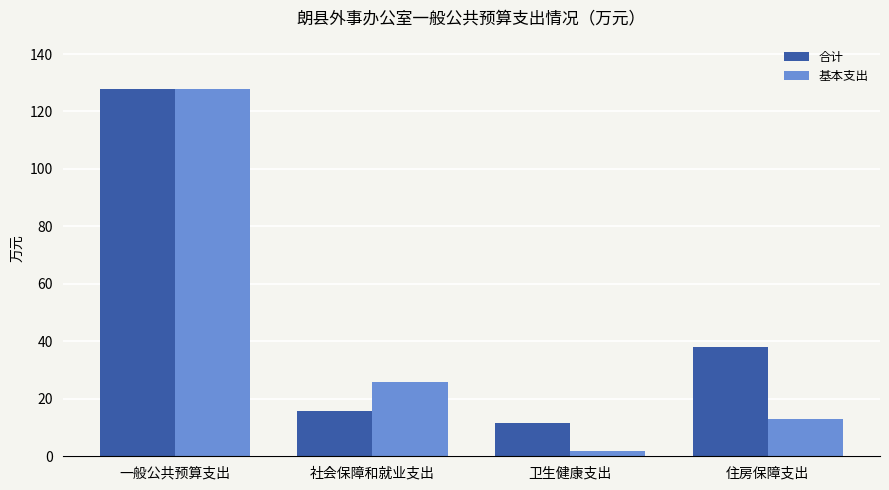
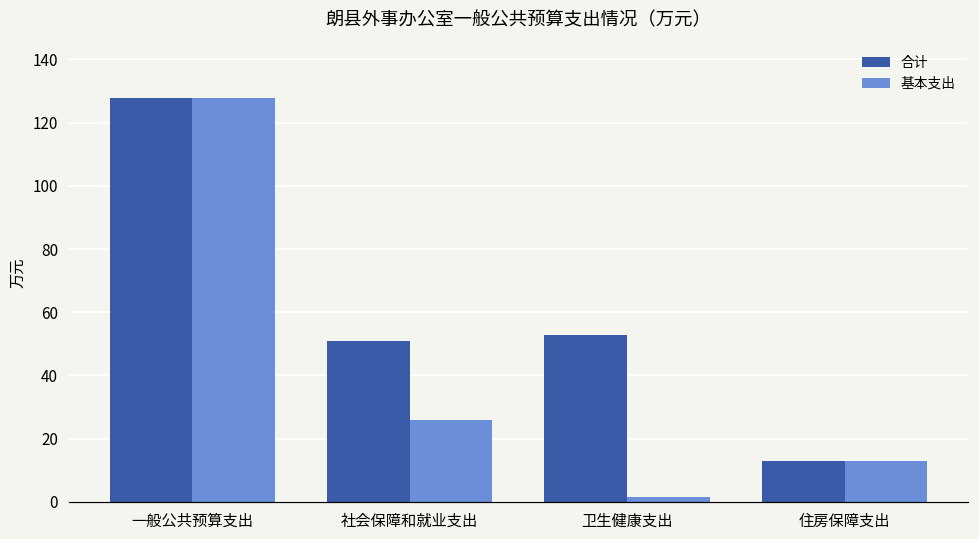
合计, 社会保障和就业支出: 16 -> 51
合计, 卫生健康支出: 11 -> 53
合计, 住房保障支出: 38 -> 13
